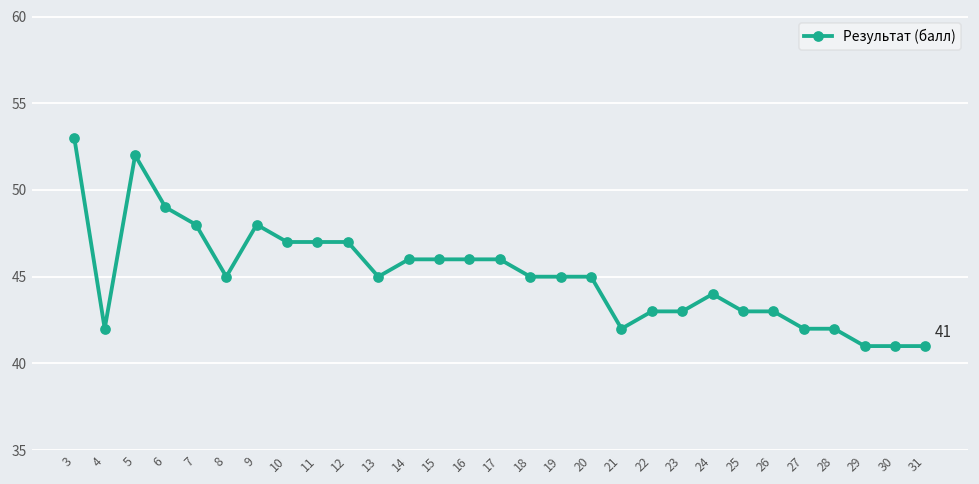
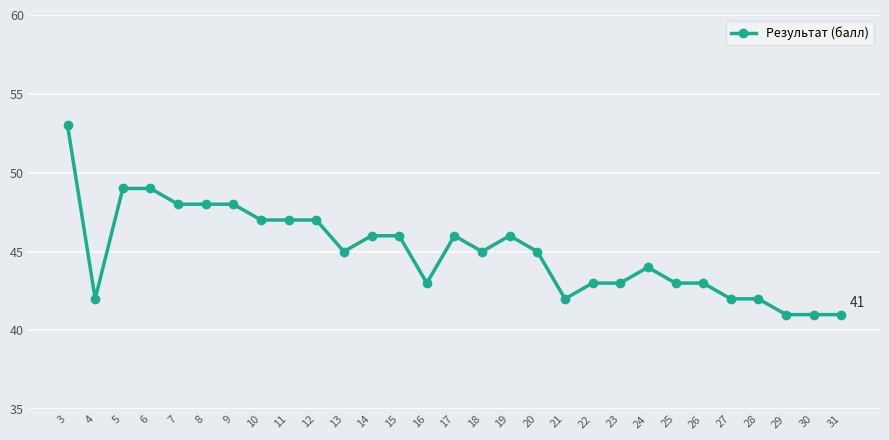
5: 52 -> 49
8: 45 -> 48
16: 46 -> 43
19: 45 -> 46
